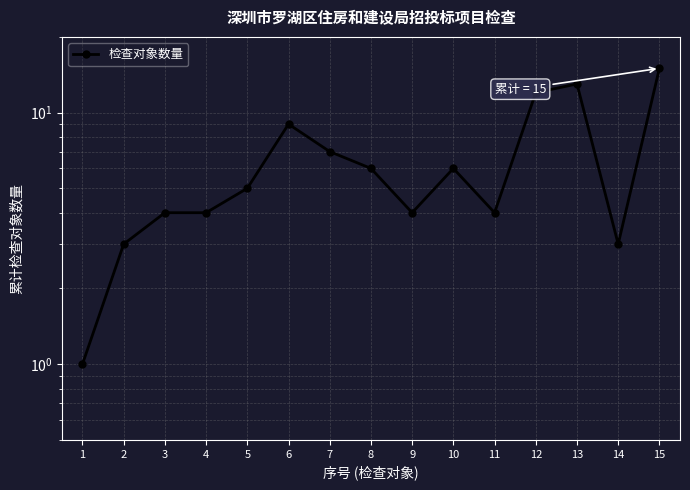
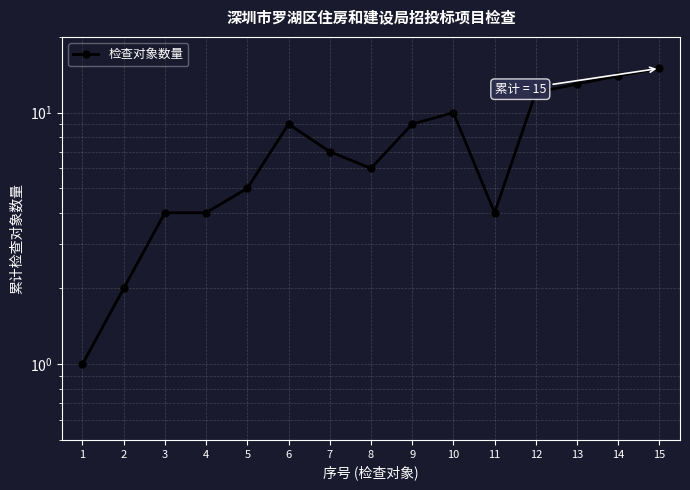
2: 3 -> 2
9: 4 -> 9
10: 6 -> 10
14: 3 -> 14
